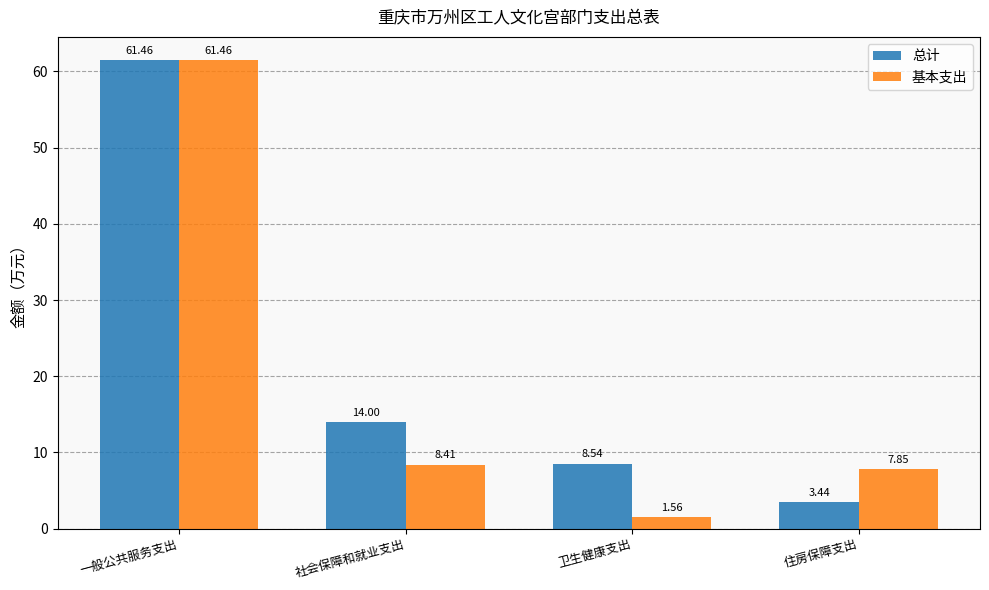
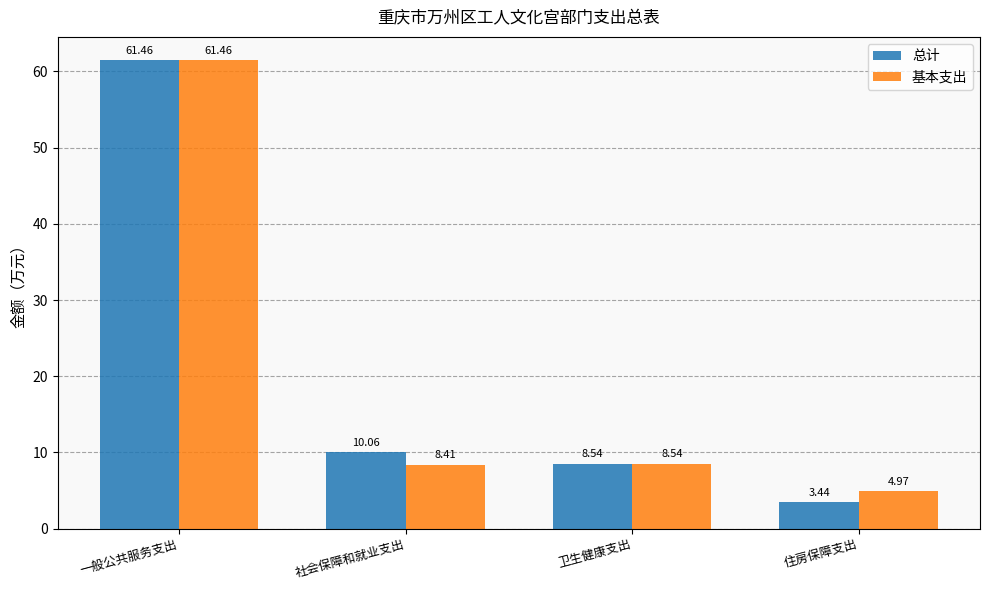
总计, 社会保障和就业支出: 14.00 -> 10.06
基本支出, 卫生健康支出: 1.56 -> 8.54
基本支出, 住房保障支出: 7.85 -> 4.97
